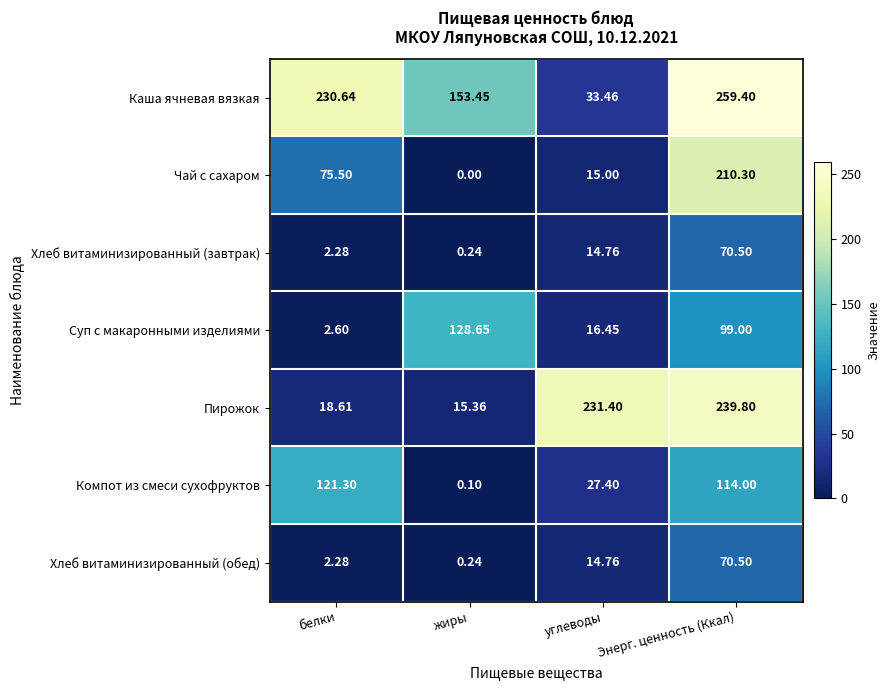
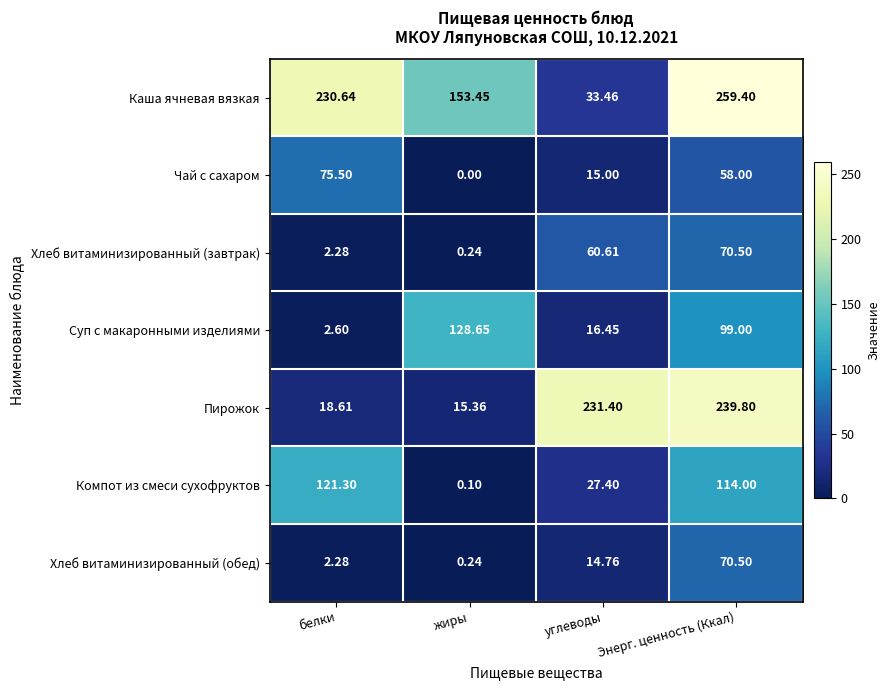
Чай с сахаром, Энерг. ценность (Ккал): 210.30 -> 58.00
Хлеб витаминизированный (завтрак), углеводы: 14.76 -> 60.61
